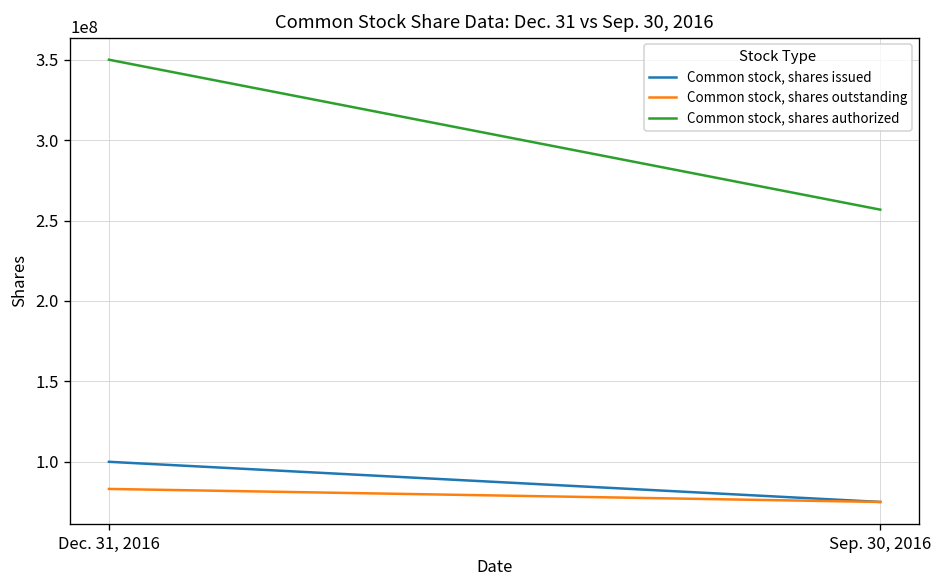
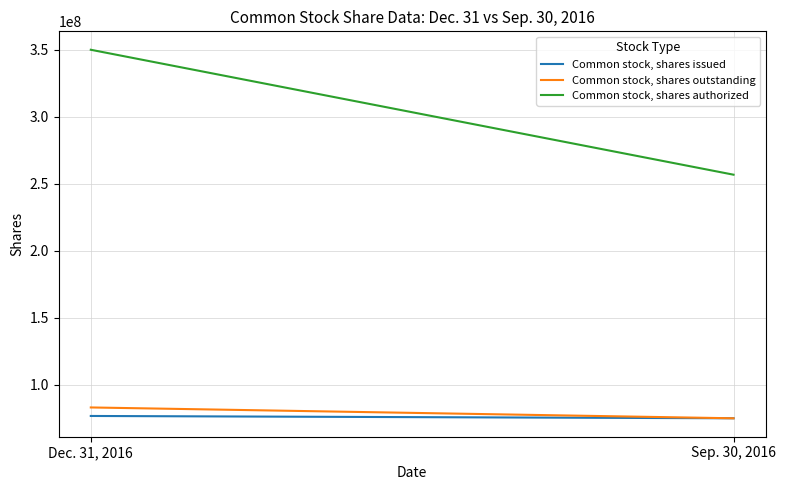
Common stock, shares issued, Dec. 31, 2016: 100000000 -> 77000000
